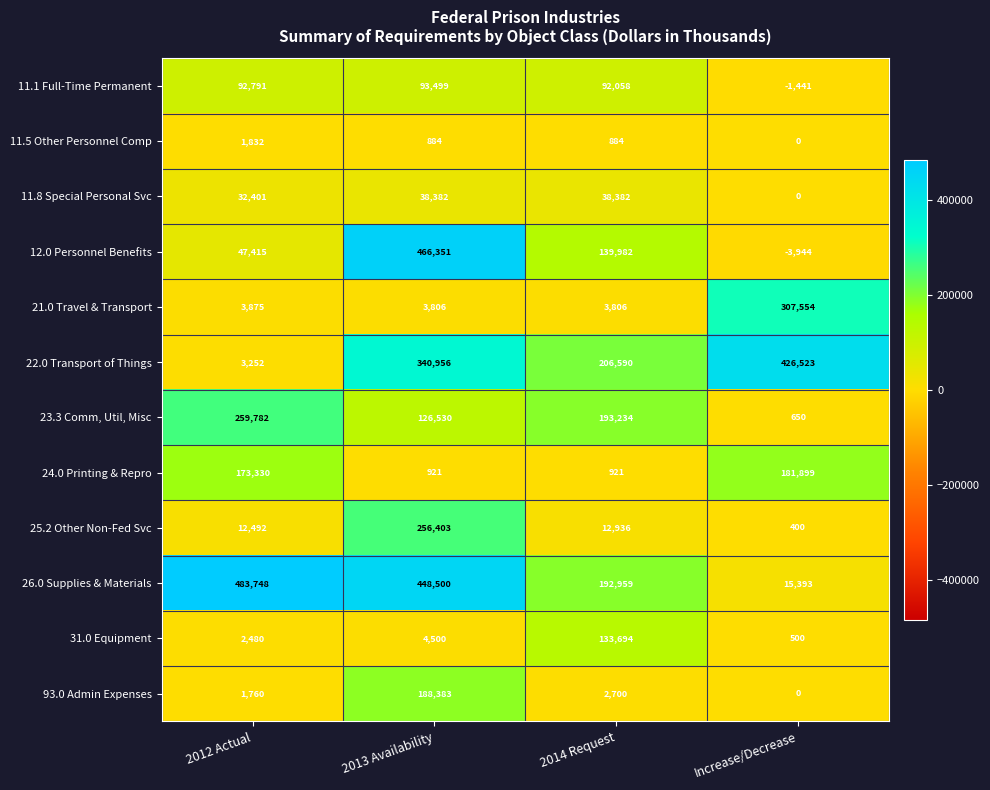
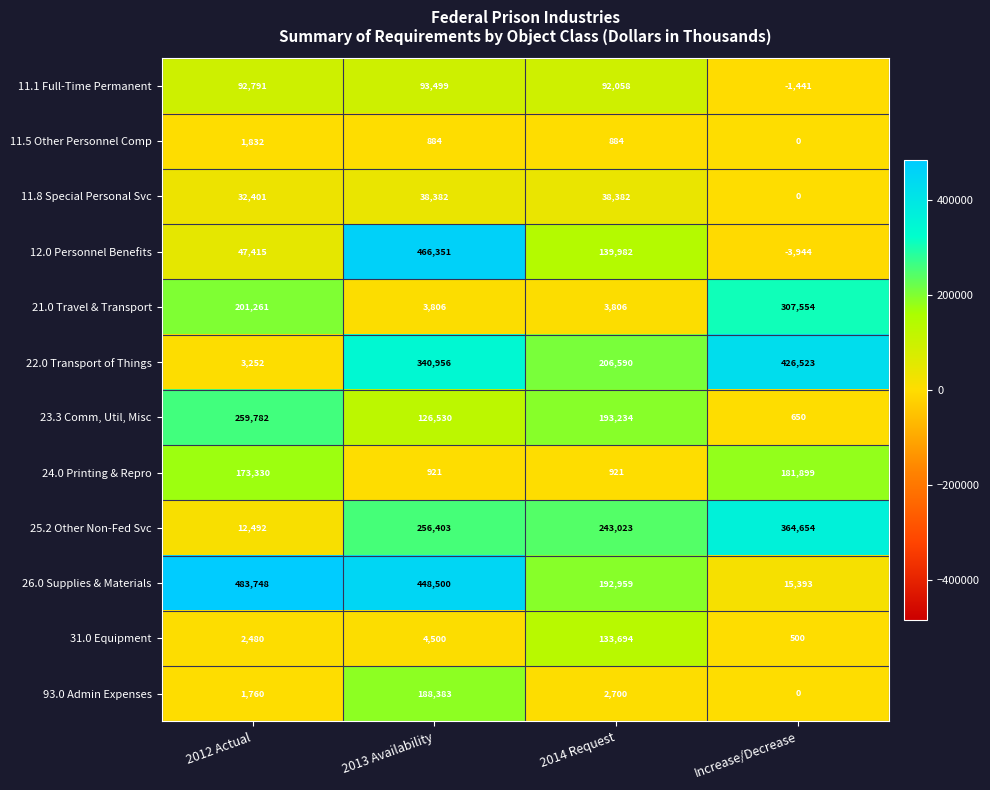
21.0 Travel & Transport, 2012 Actual: 3,875 -> 201,261
25.2 Other Non-Fed Svc, 2014 Request: 12,936 -> 243,023
25.2 Other Non-Fed Svc, Increase/Decrease: 400 -> 364,654
